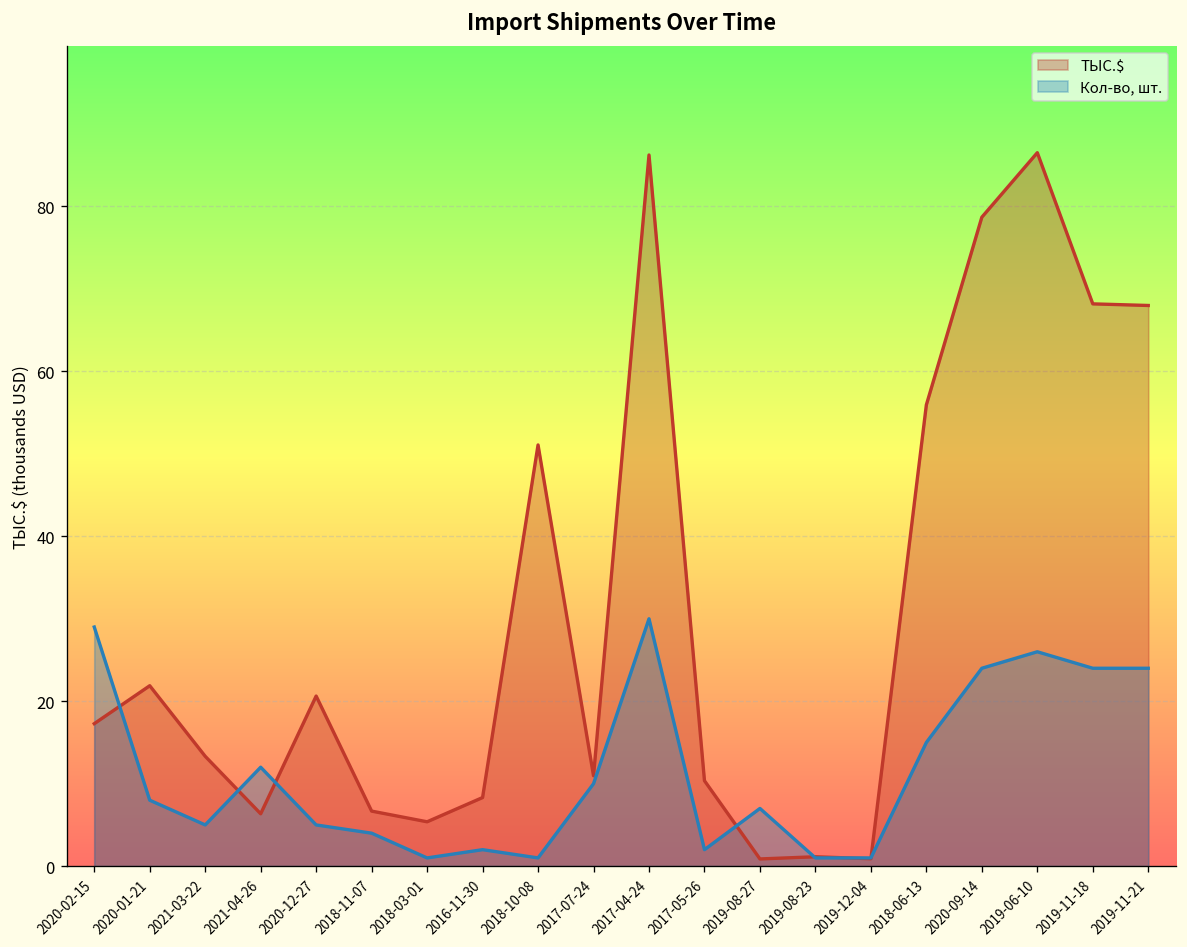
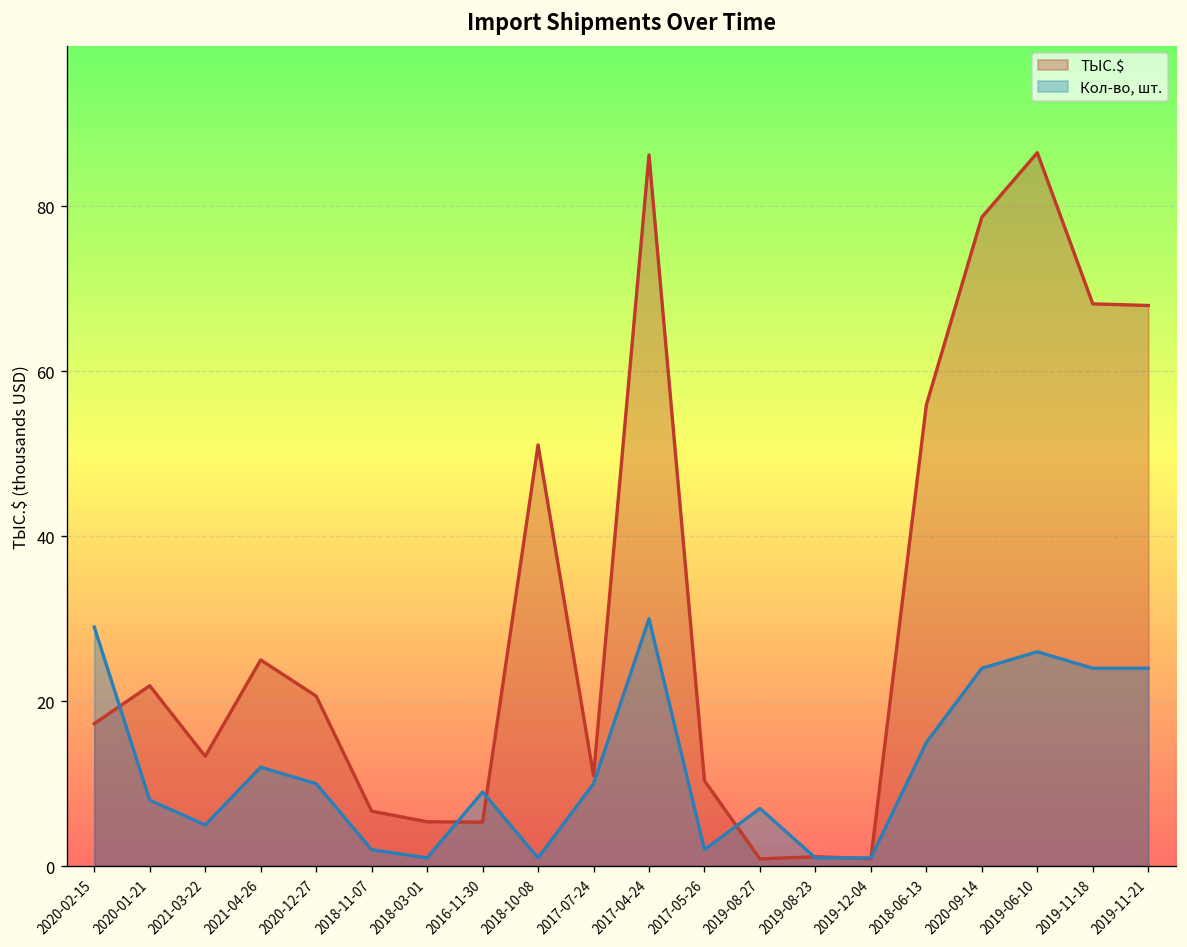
ТЫС.$, 2021-04-26: 6 -> 25
Кол-во, шт., 2020-12-27: 5 -> 10
Кол-во, шт., 2018-11-07: 4 -> 2
ТЫС.$, 2016-11-30: 8 -> 5
Кол-во, шт., 2016-11-30: 2 -> 9
